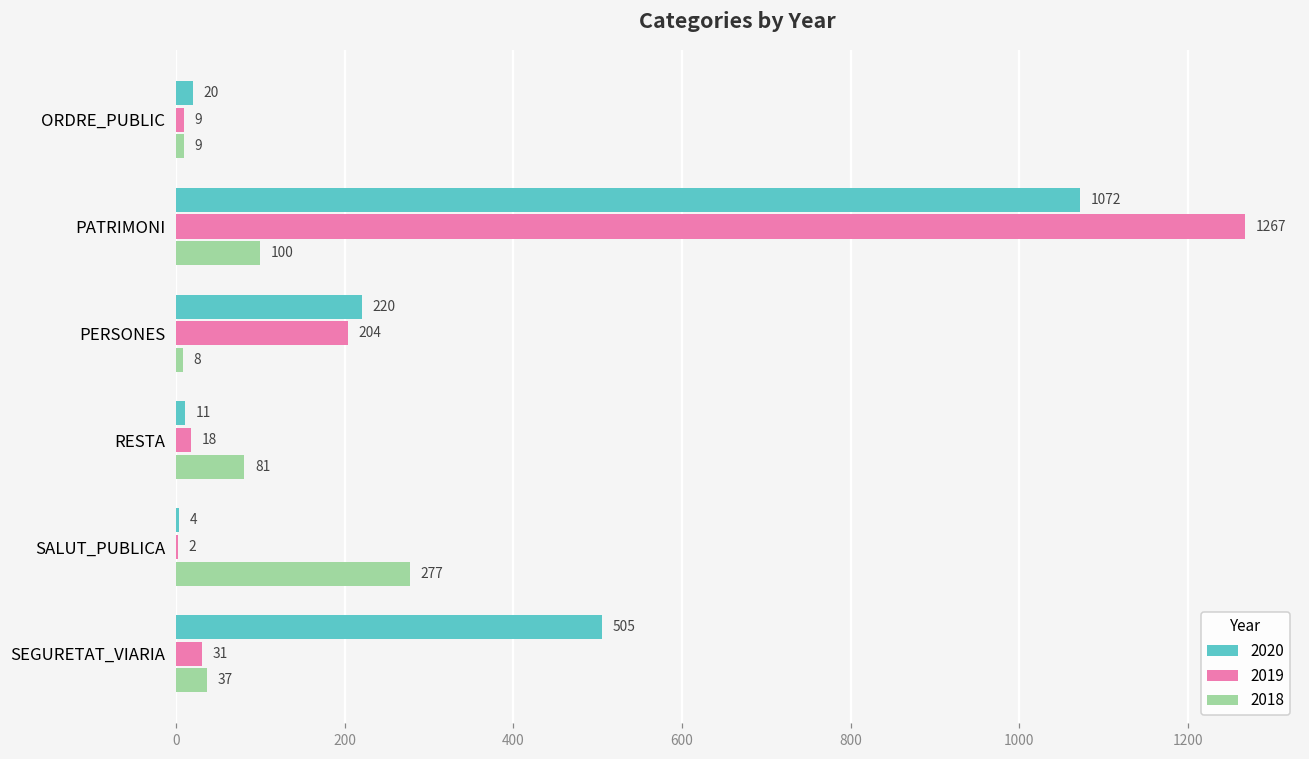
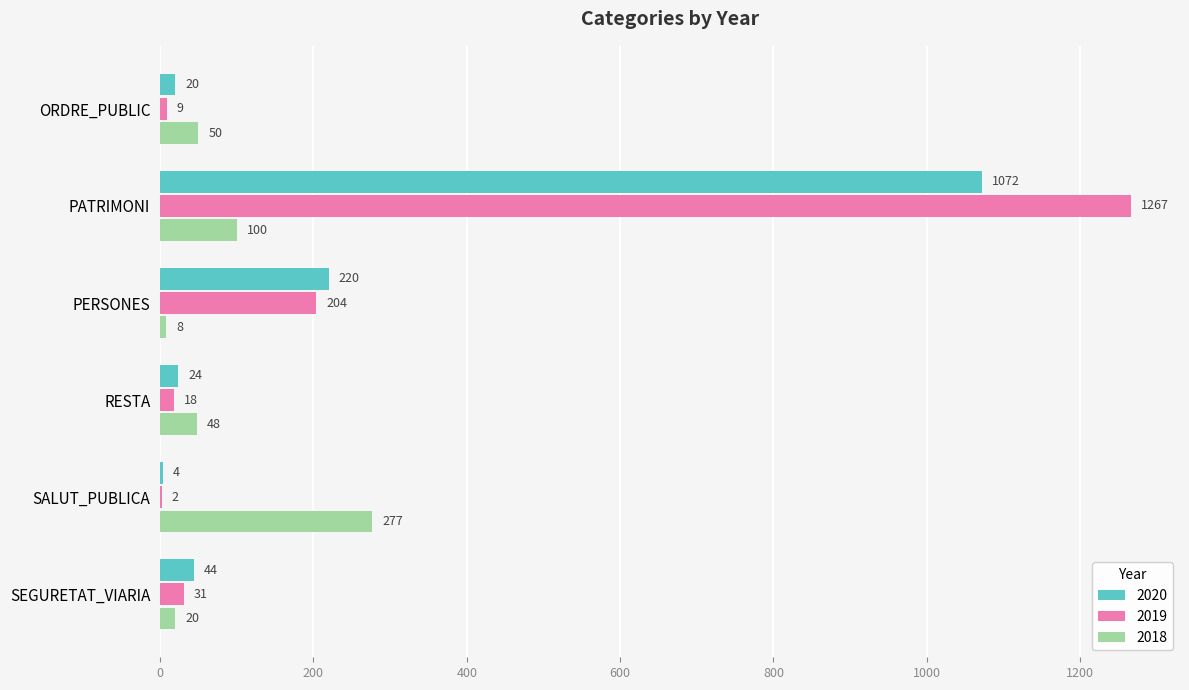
2018, ORDRE_PUBLIC: 9 -> 50
2020, RESTA: 11 -> 24
2018, RESTA: 81 -> 48
2020, SEGURETAT_VIARIA: 505 -> 44
2018, SEGURETAT_VIARIA: 37 -> 20
